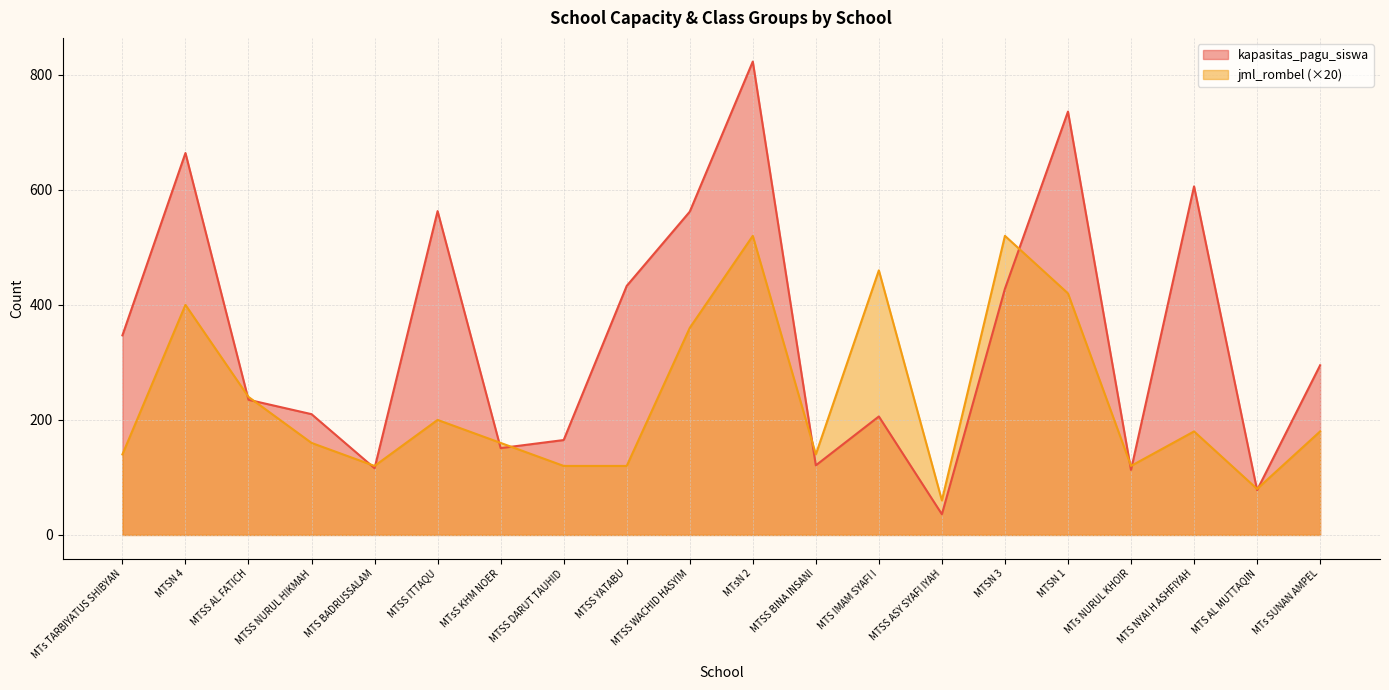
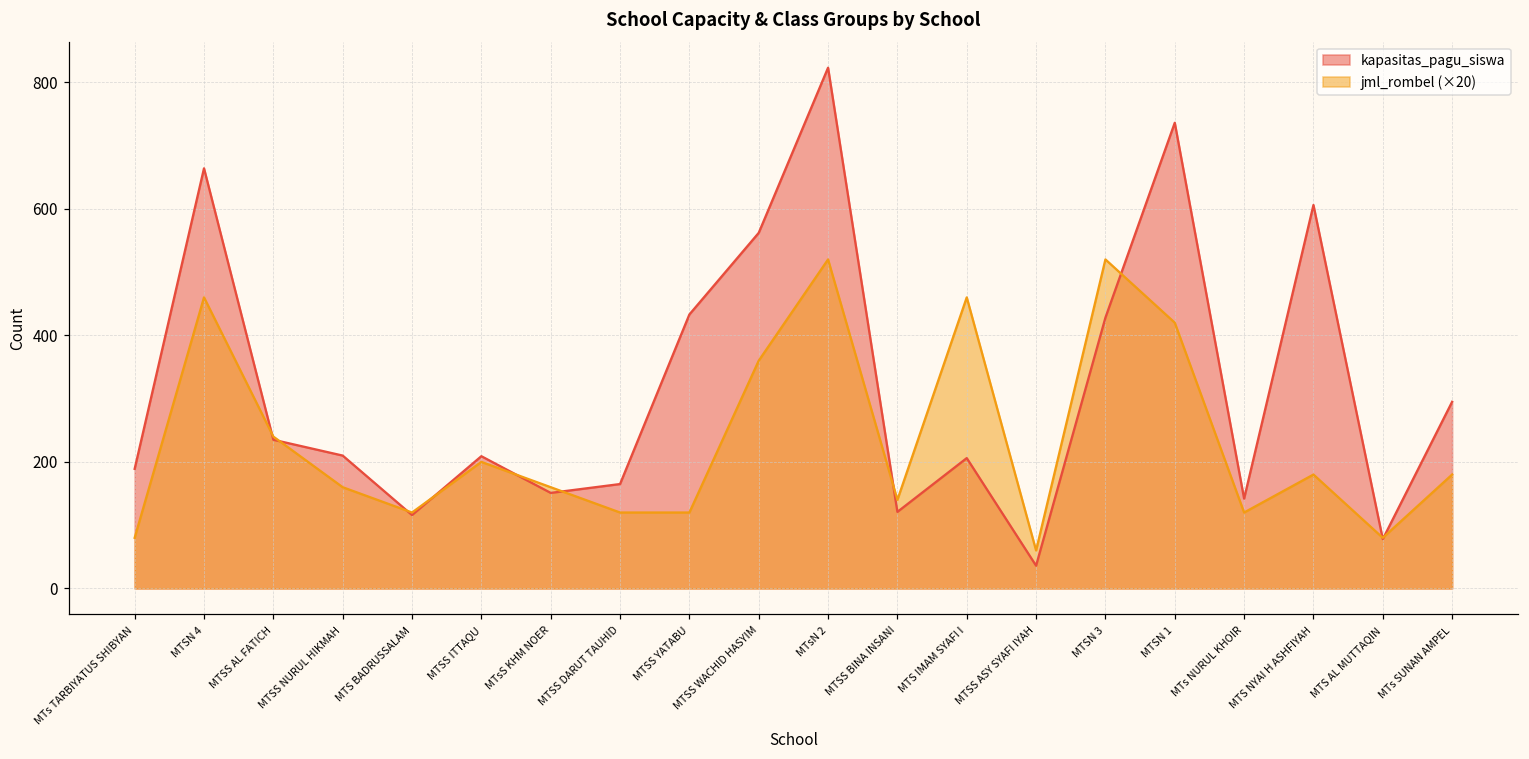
kapasitas_pagu_siswa, MTs TARBIYATUS SHIBYAN: 350 -> 190
jml_rombel (×20), MTs TARBIYATUS SHIBYAN: 140 -> 80
jml_rombel (×20), MTSN 4: 400 -> 460
kapasitas_pagu_siswa, MTSS ITTAQU: 560 -> 210
kapasitas_pagu_siswa, MTs NURUL KHOIR: 110 -> 140
